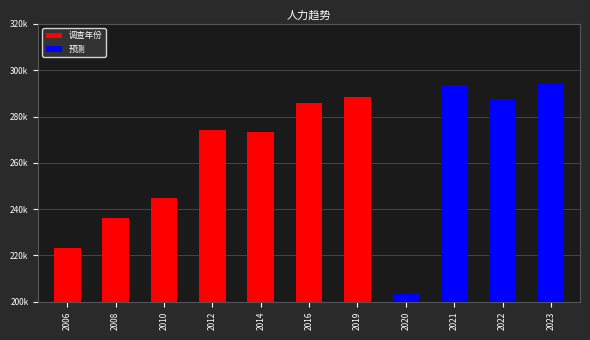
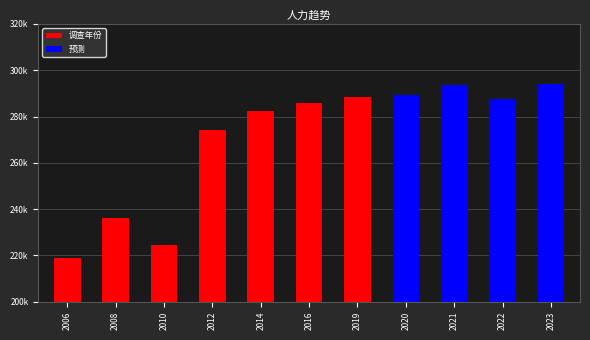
调查年份, 2006: 223000 -> 219000
调查年份, 2010: 245000 -> 224000
调查年份, 2014: 273000 -> 282000
预测, 2020: 203000 -> 289000
